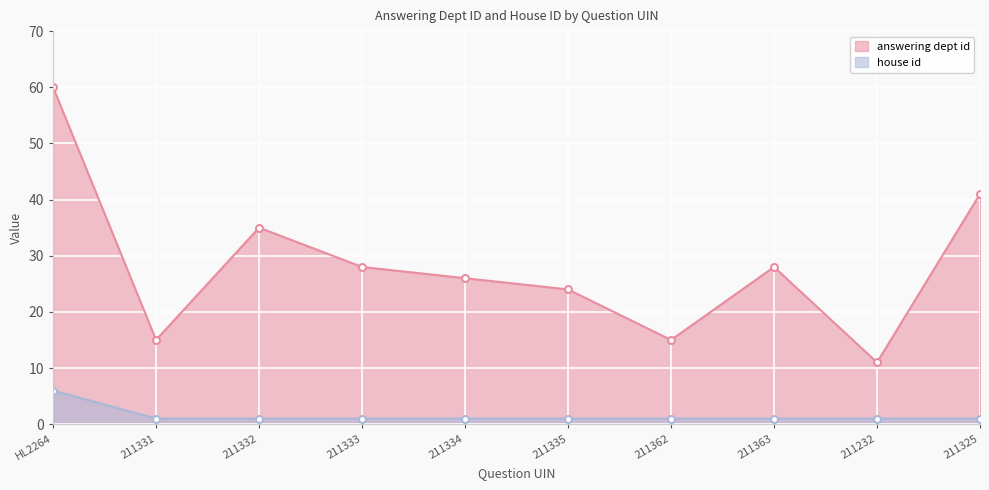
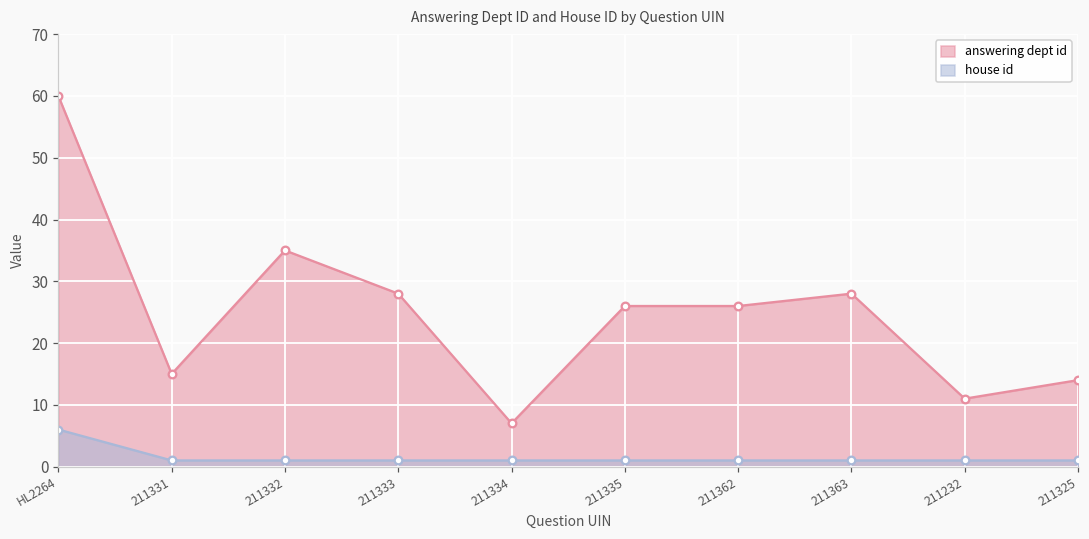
answering dept id, 211334: 26 -> 7
answering dept id, 211335: 24 -> 26
answering dept id, 211362: 15 -> 26
answering dept id, 211325: 41 -> 14
